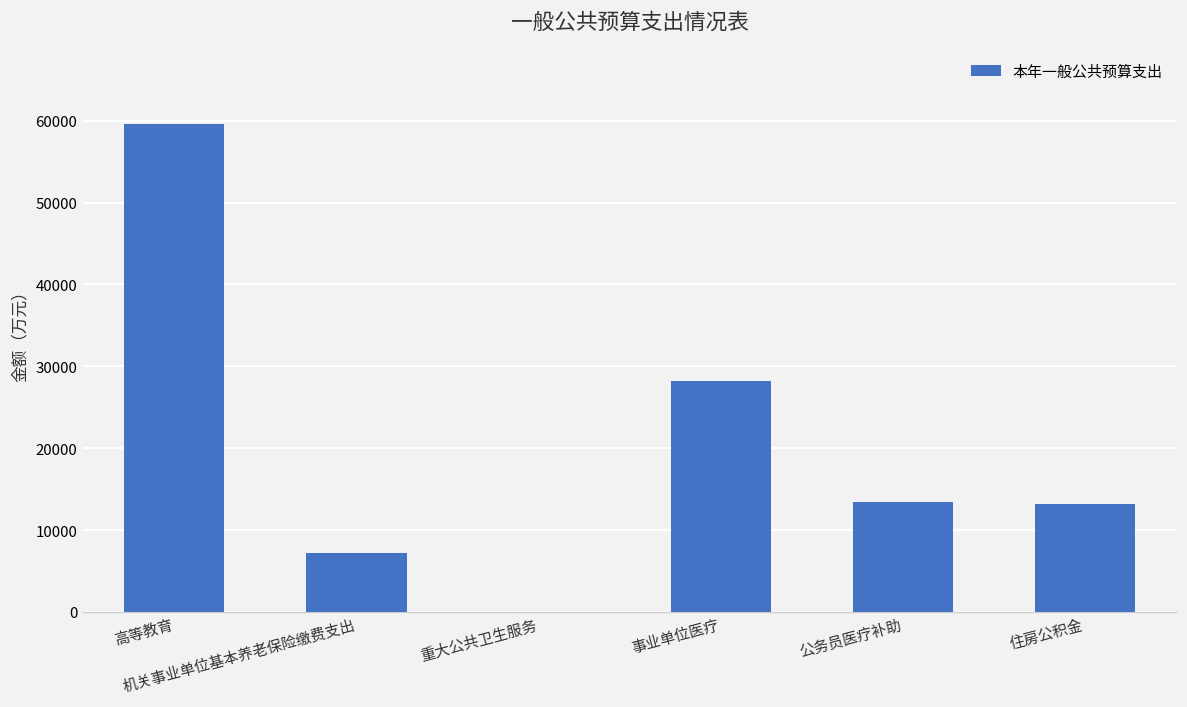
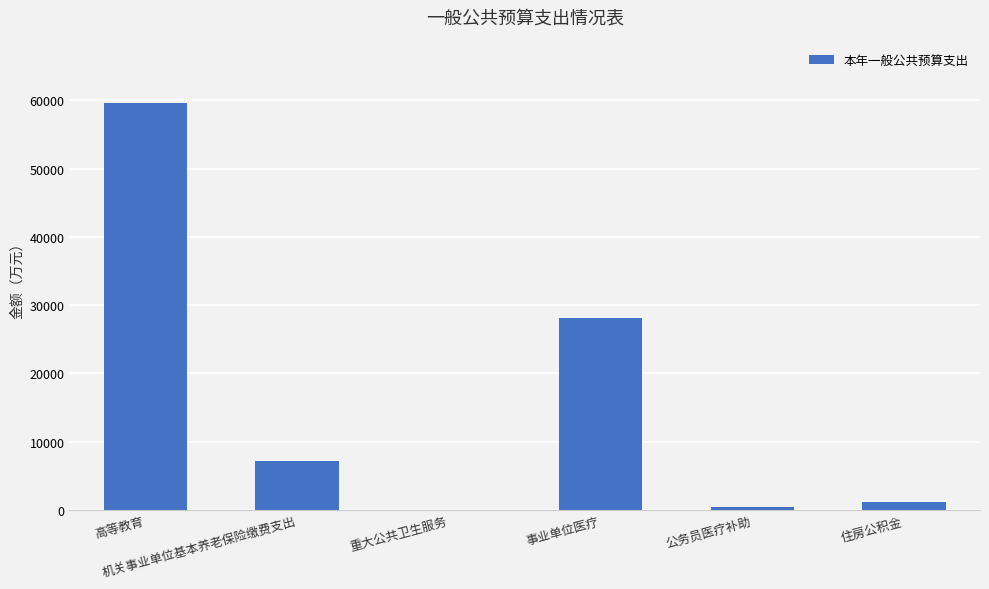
公务员医疗补助: 13000 -> 0
住房公积金: 13000 -> 1000
